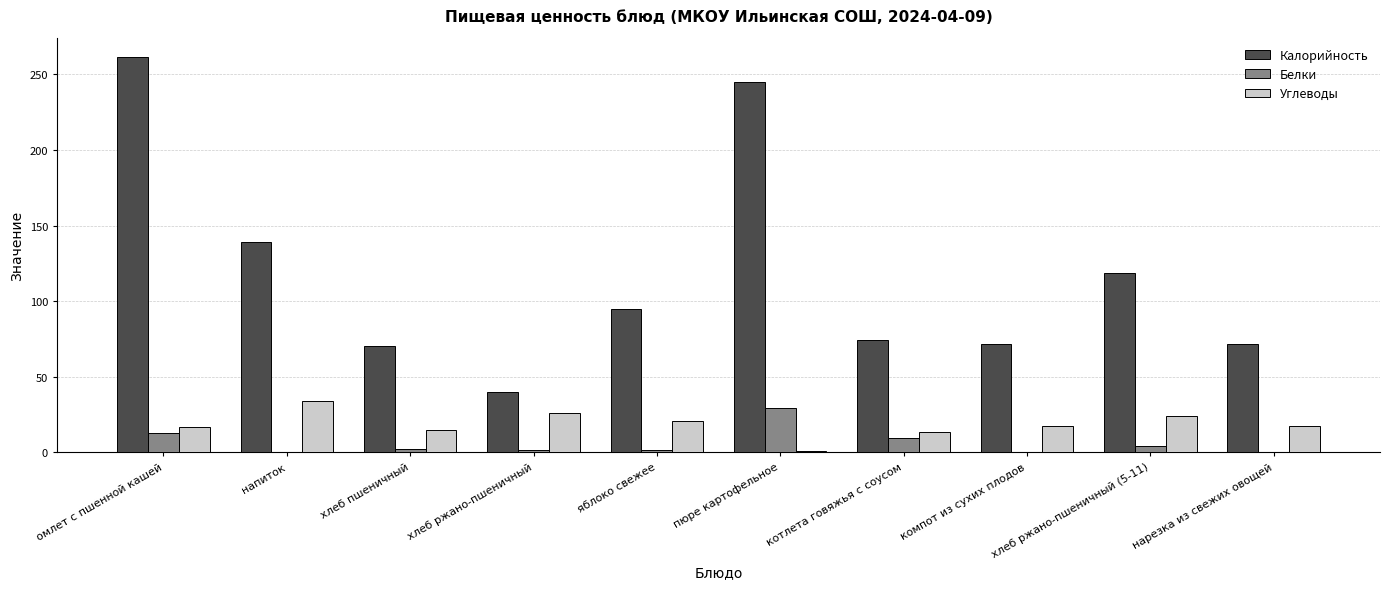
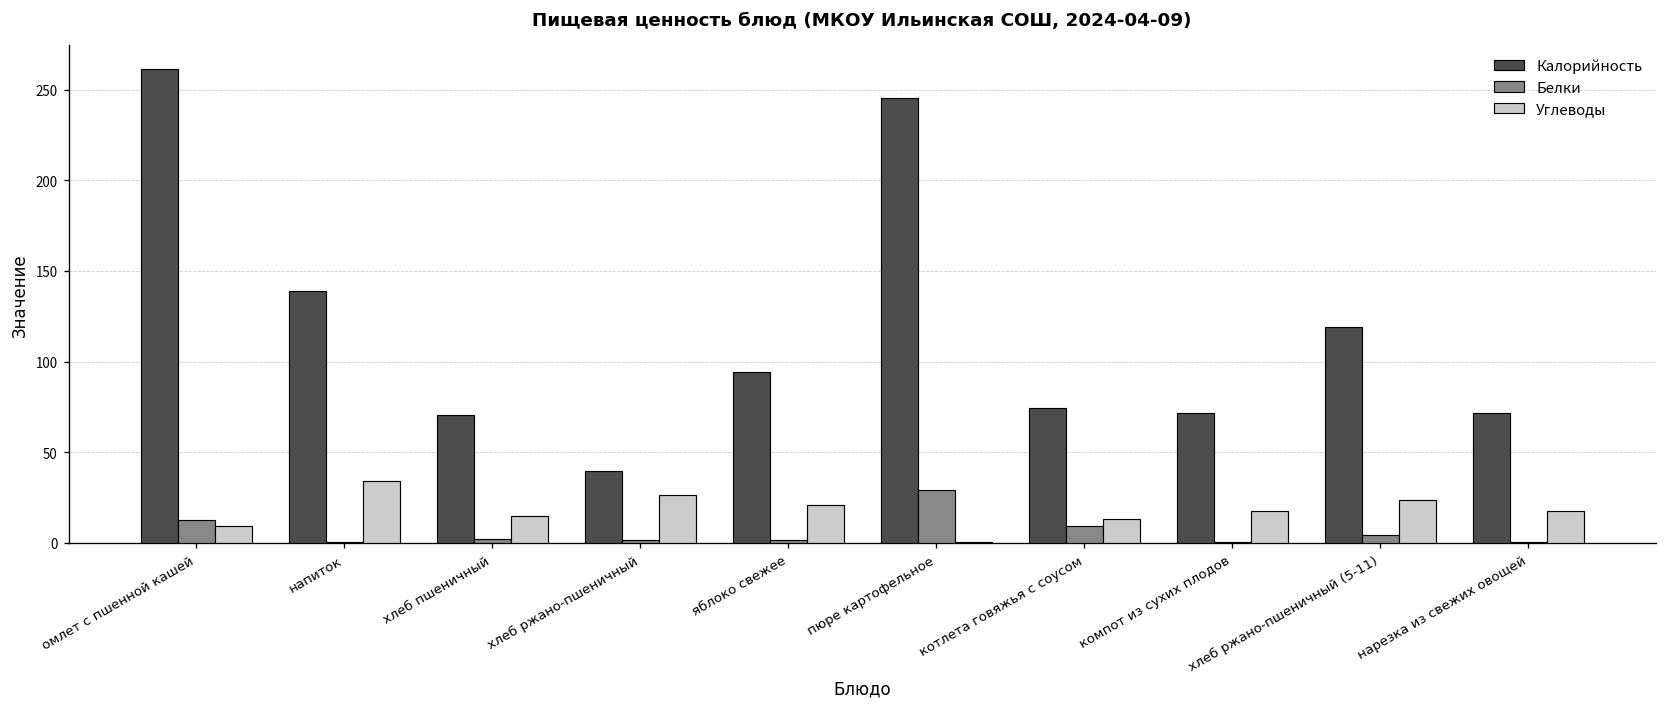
Углеводы, омлет с пшенной кашей: 16 -> 9
